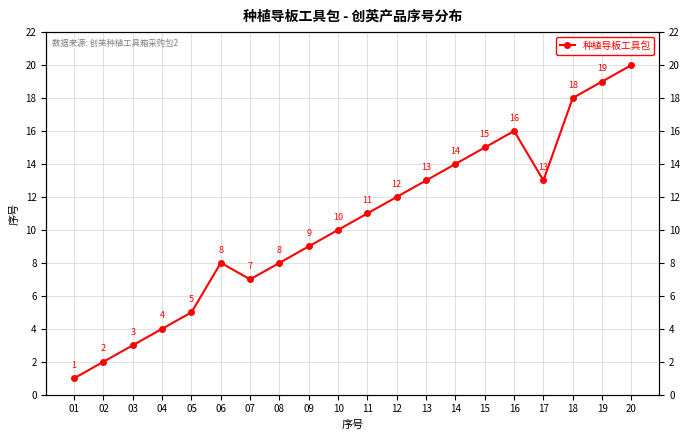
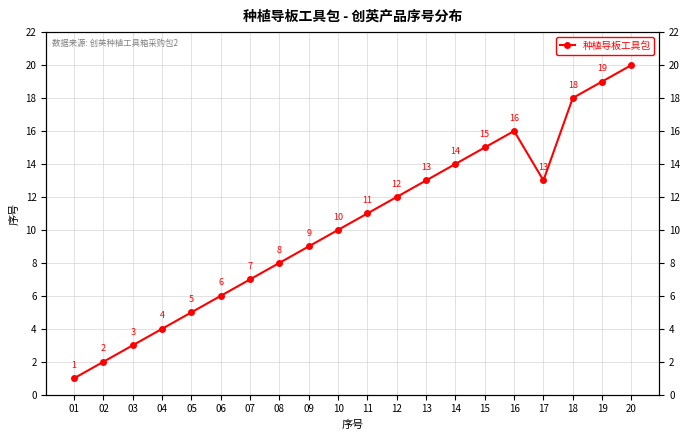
06: 8 -> 6
